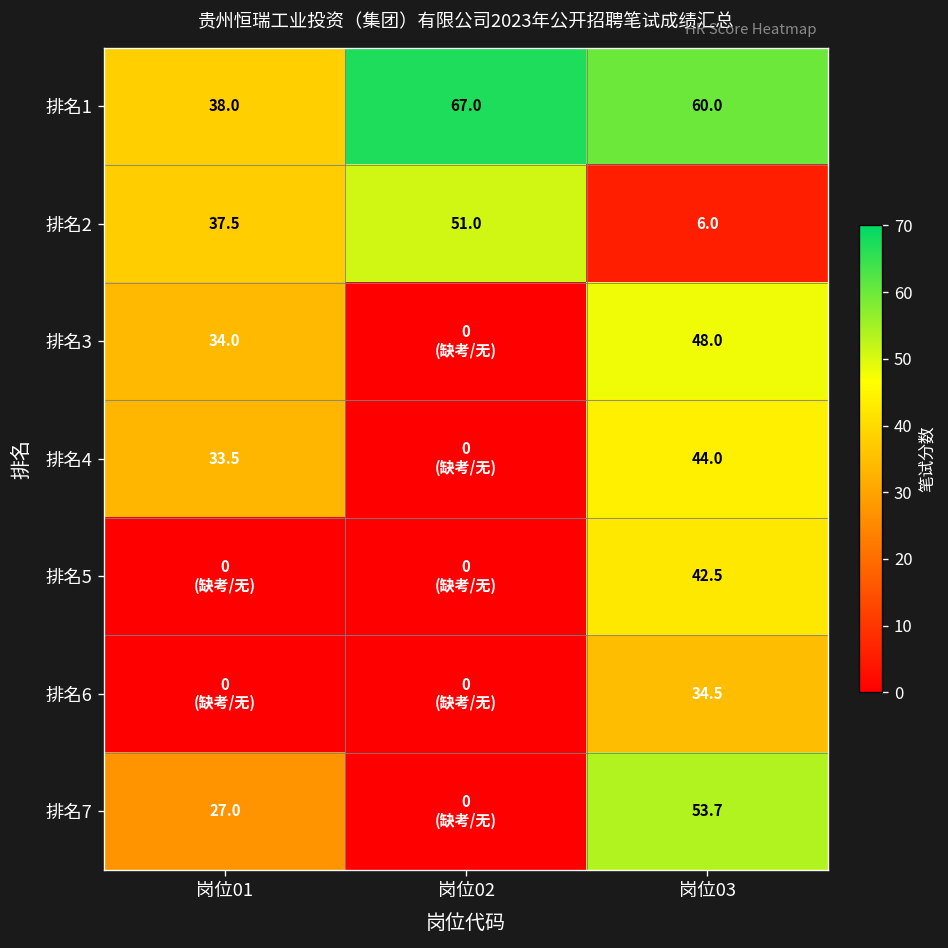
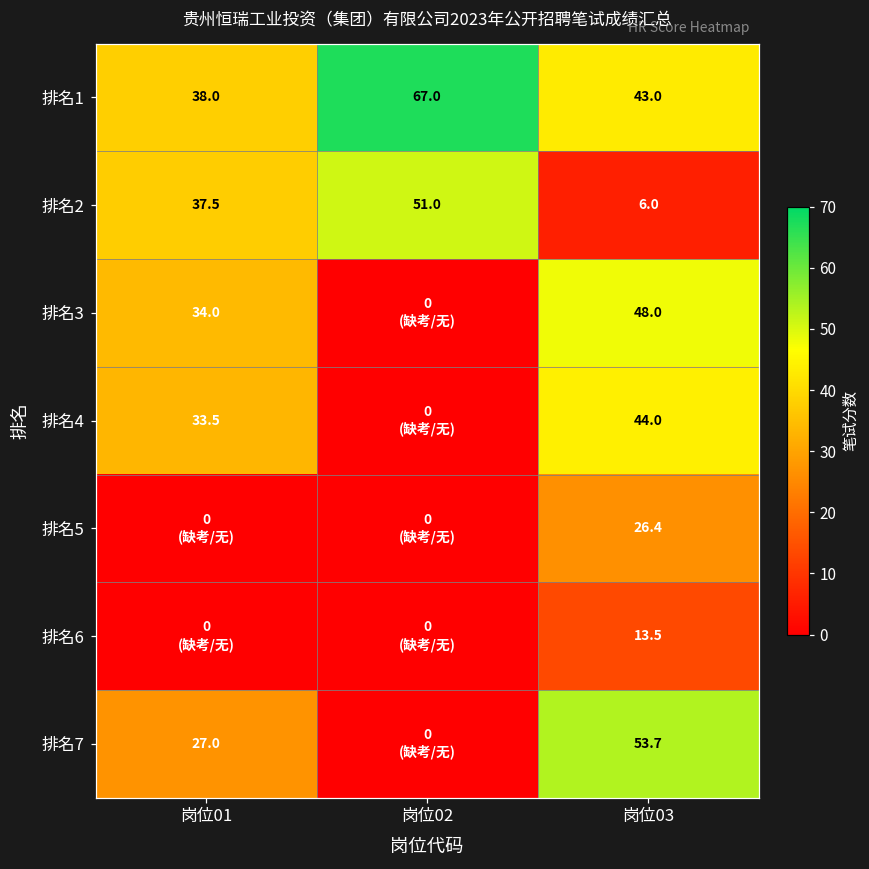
排名1, 岗位03: 60.0 -> 43.0
排名5, 岗位03: 42.5 -> 26.4
排名6, 岗位03: 34.5 -> 13.5
